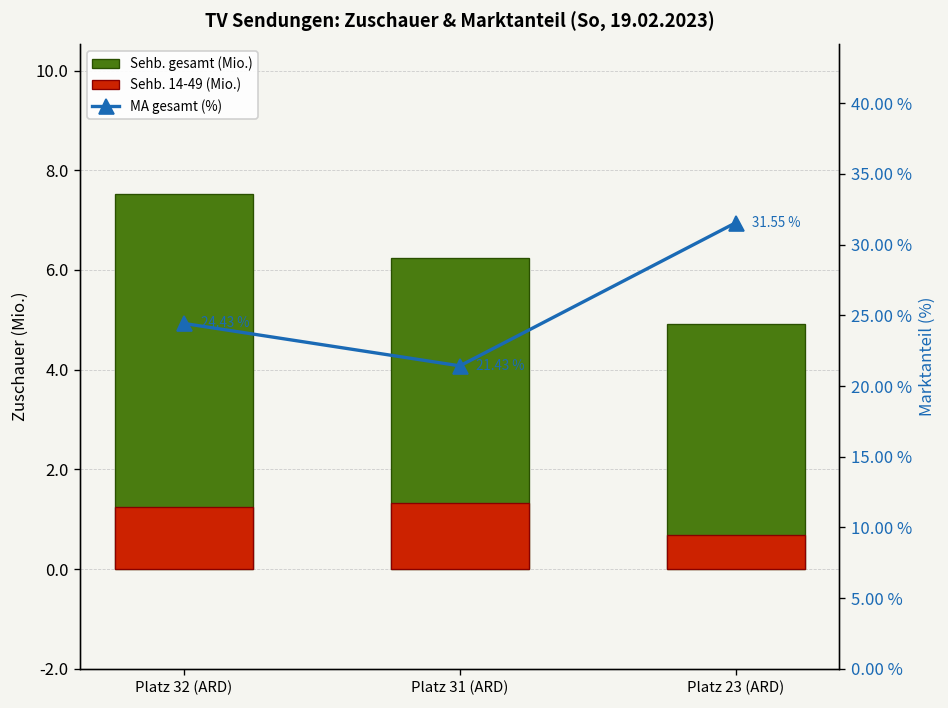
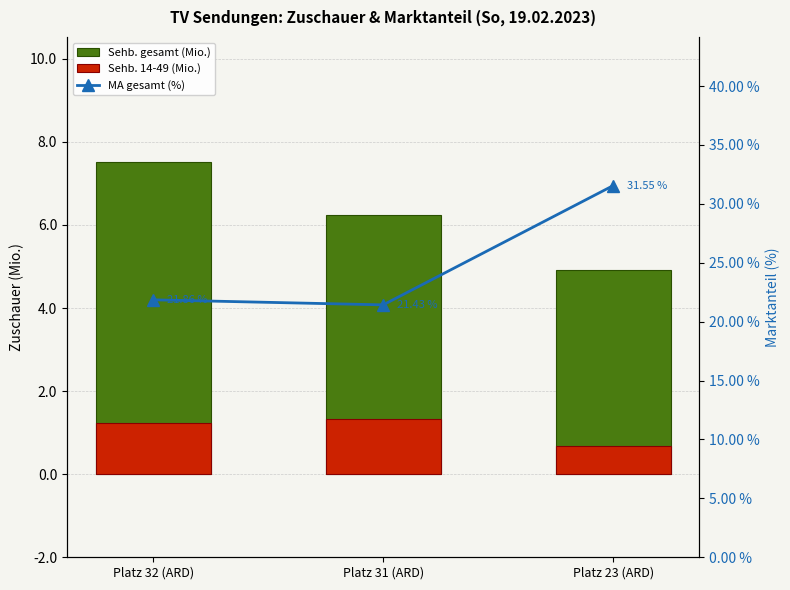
MA gesamt (%), Platz 32 (ARD): 24.43 % -> 21.86 %
